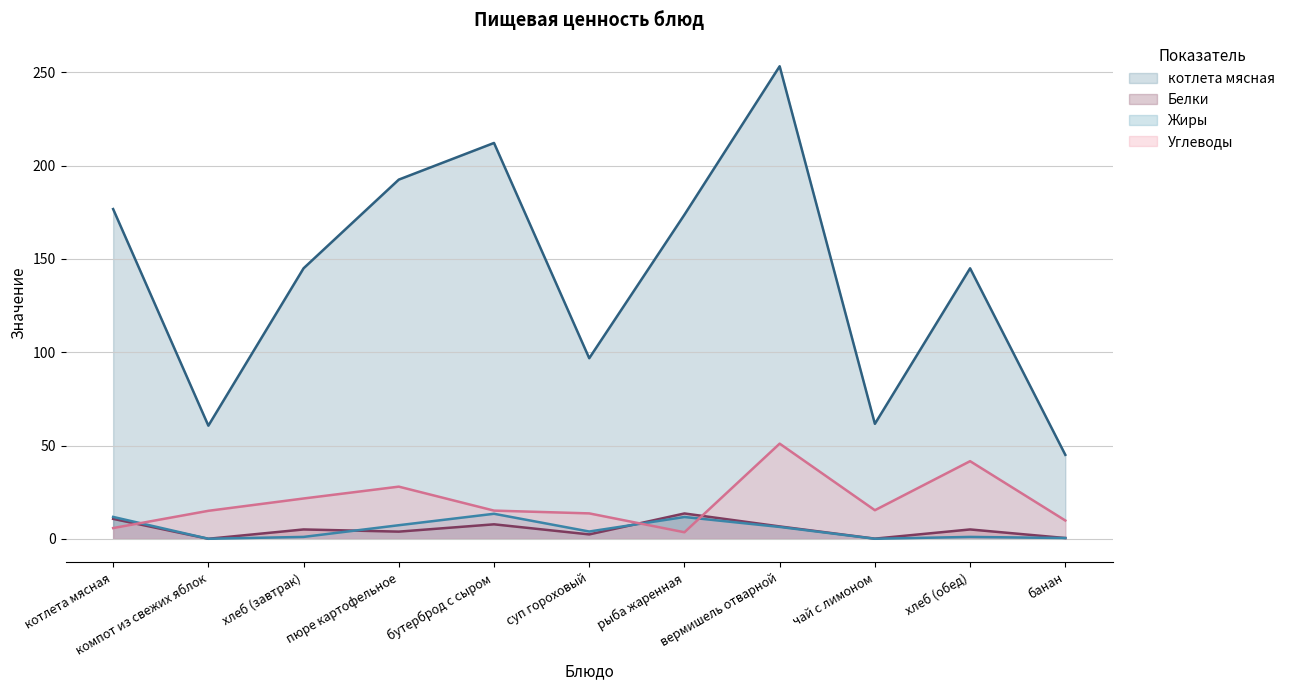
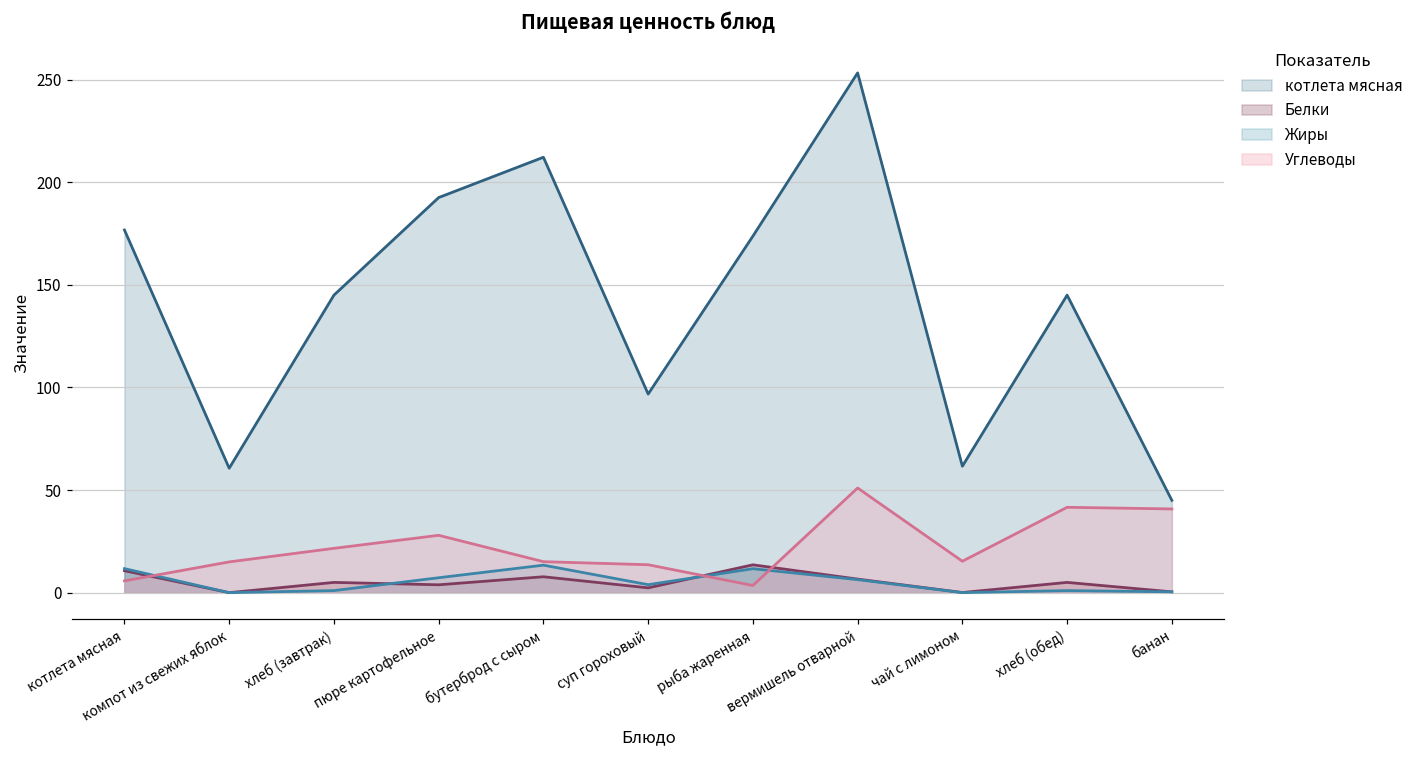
Углеводы, банан: 10 -> 41
